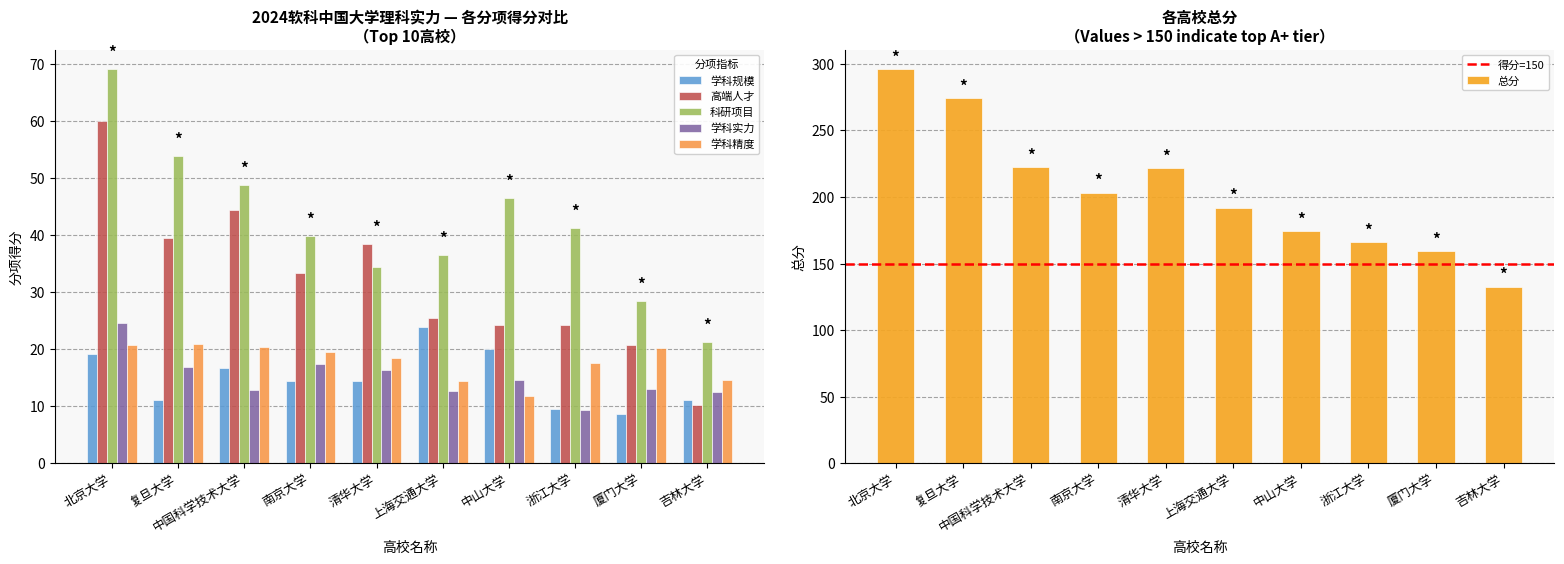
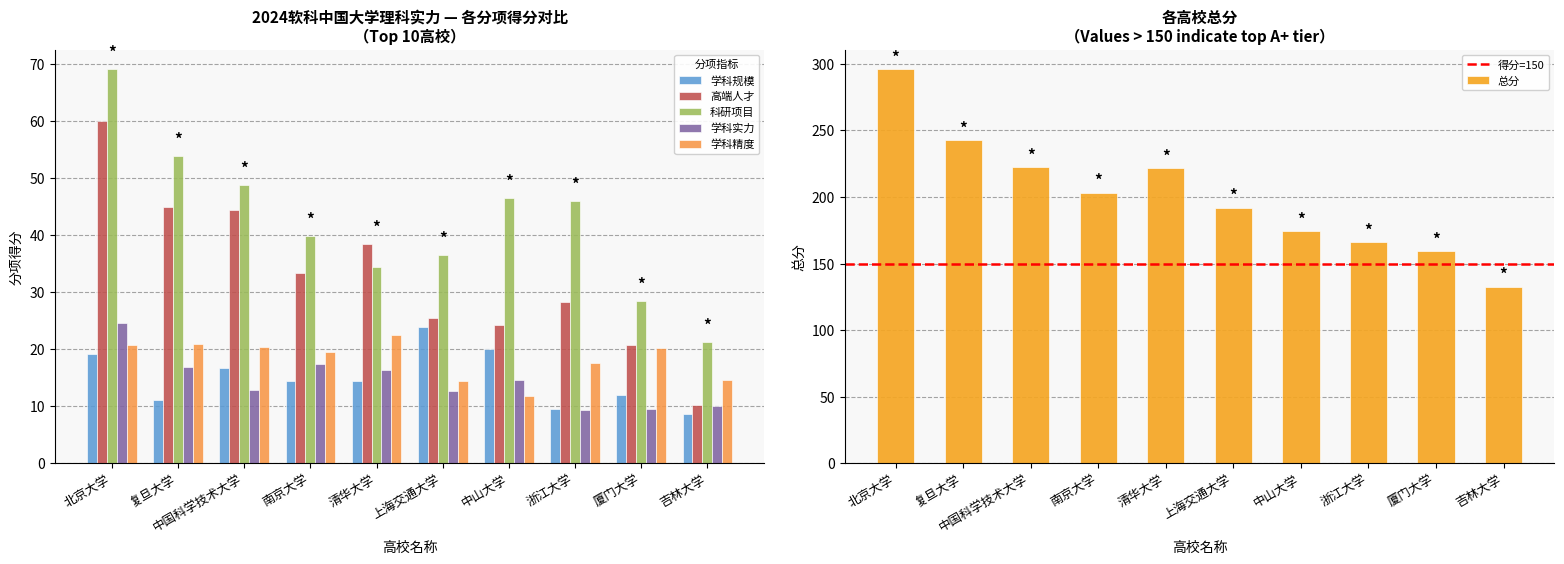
2024软科中国大学理科实力 — 各分项得分对比 （Top 10高校）, 高端人才, 复旦大学: 40 -> 45
2024软科中国大学理科实力 — 各分项得分对比 （Top 10高校）, 学科精度, 清华大学: 19 -> 23
2024软科中国大学理科实力 — 各分项得分对比 （Top 10高校）, 高端人才, 浙江大学: 24 -> 28
2024软科中国大学理科实力 — 各分项得分对比 （Top 10高校）, 科研项目, 浙江大学: 41 -> 46
2024软科中国大学理科实力 — 各分项得分对比 （Top 10高校）, 学科规模, 厦门大学: 9 -> 12
2024软科中国大学理科实力 — 各分项得分对比 （Top 10高校）, 学科实力, 厦门大学: 13 -> 10
2024软科中国大学理科实力 — 各分项得分对比 （Top 10高校）, 学科规模, 吉林大学: 11 -> 9
2024软科中国大学理科实力 — 各分项得分对比 （Top 10高校）, 学科实力, 吉林大学: 13 -> 10
各高校总分 （Values > 150 indicate top A+ tier）, 复旦大学: 274 -> 243
